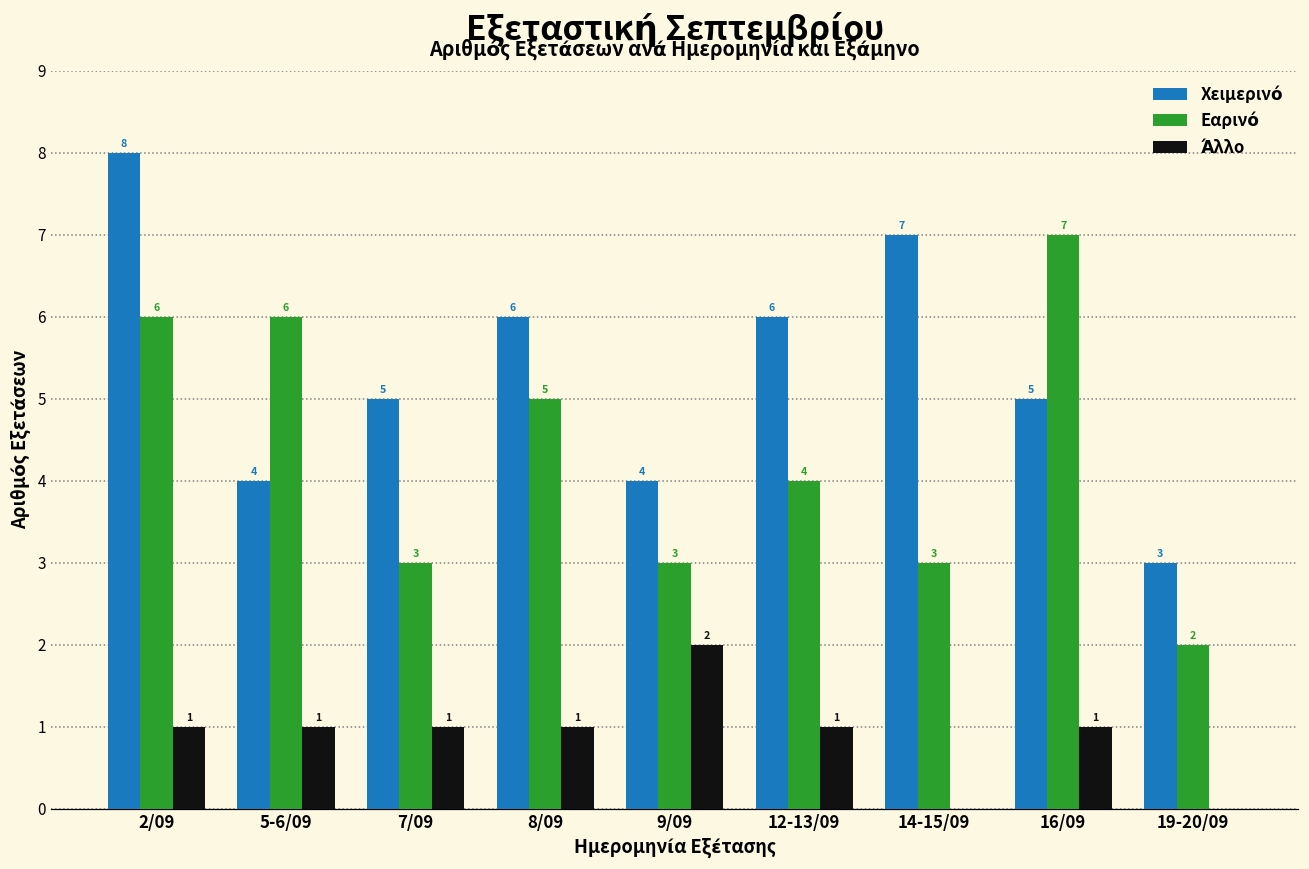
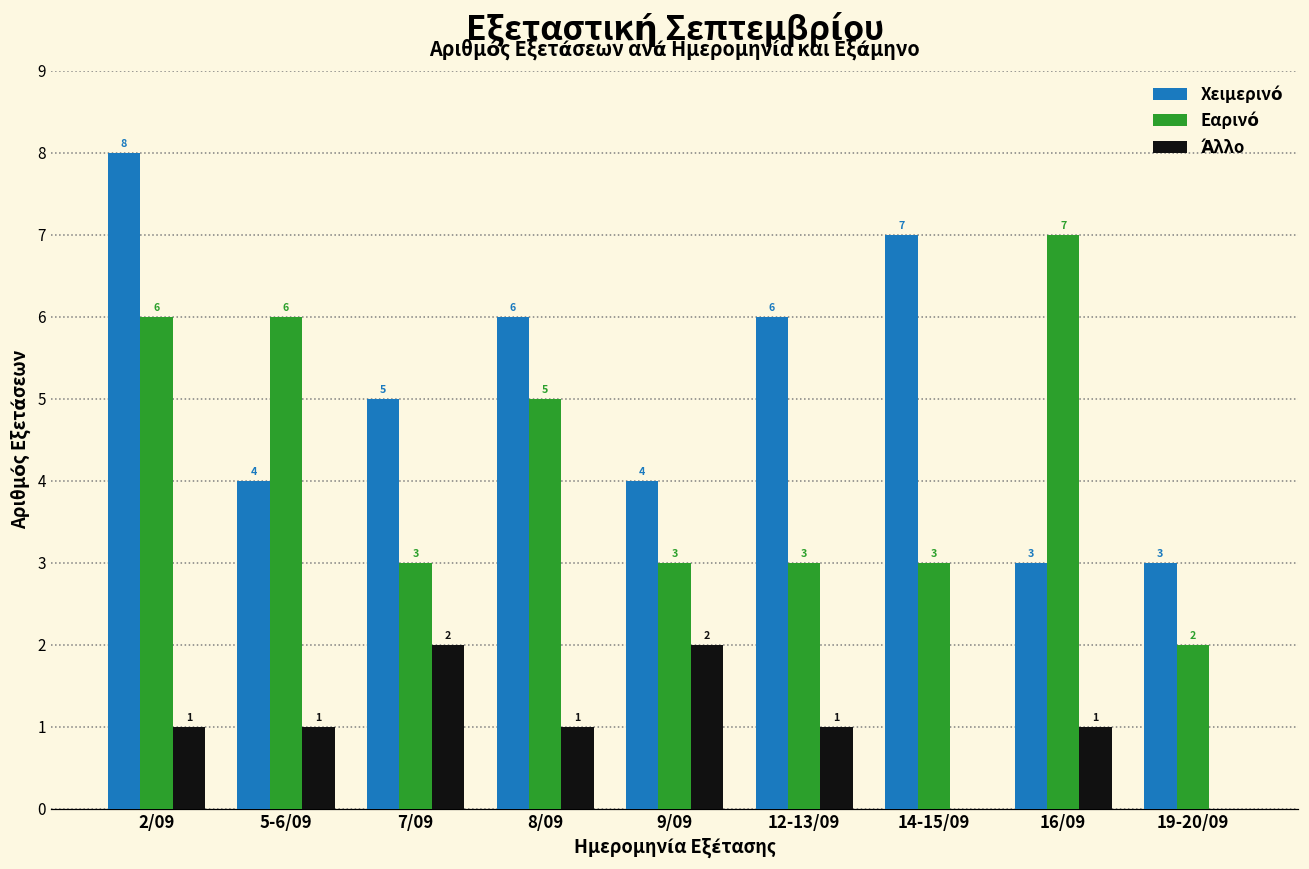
Άλλο, 7/09: 1 -> 2
Εαρινό, 12-13/09: 4 -> 3
Χειμερινό, 16/09: 5 -> 3
